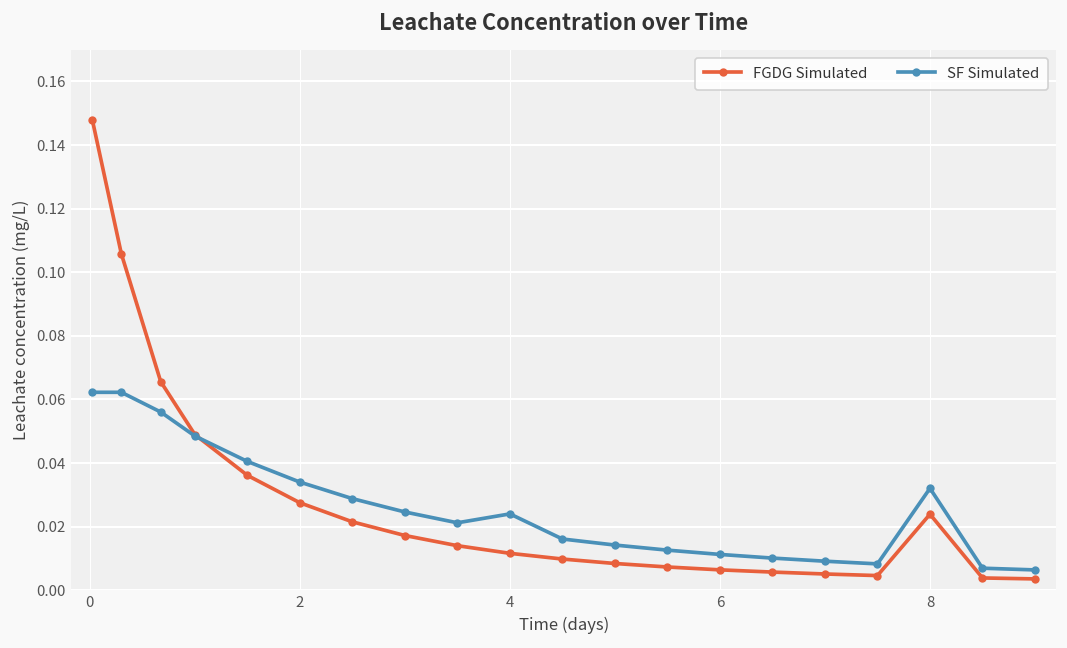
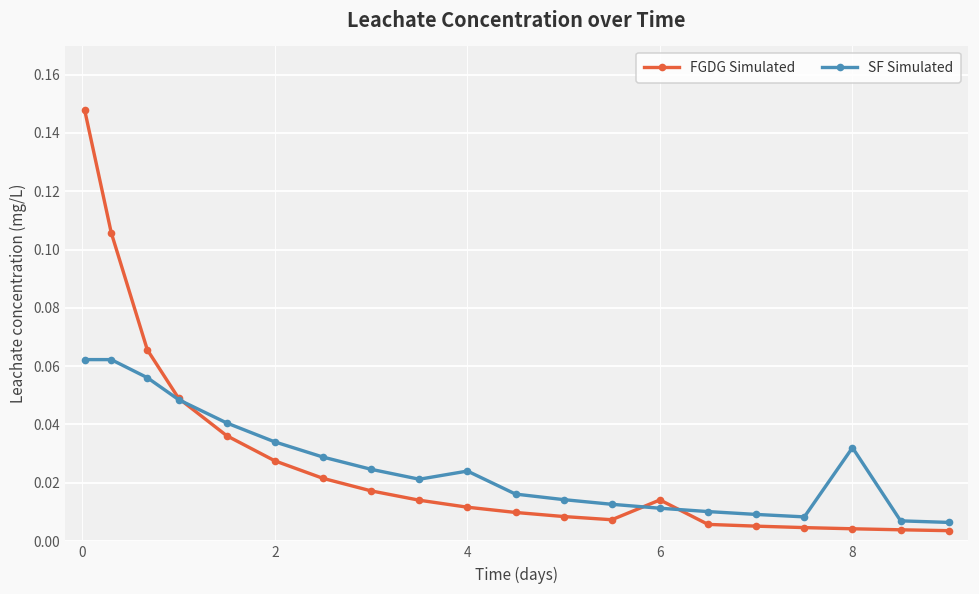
FGDG Simulated, 6: 0.006 -> 0.014
FGDG Simulated, 8: 0.024 -> 0.004
